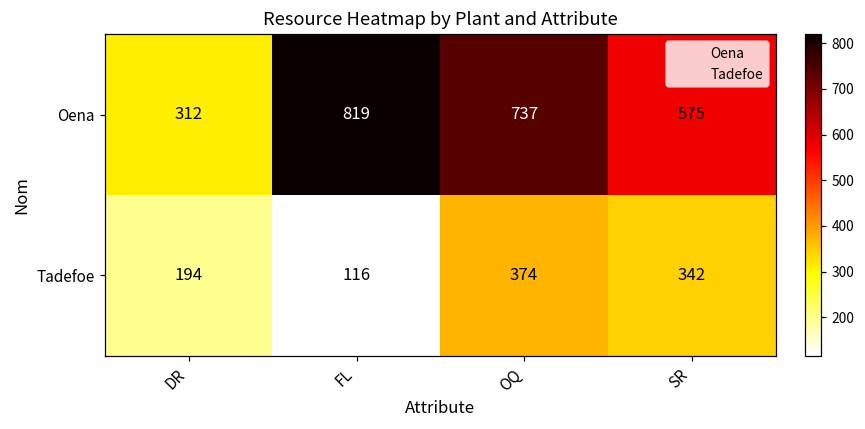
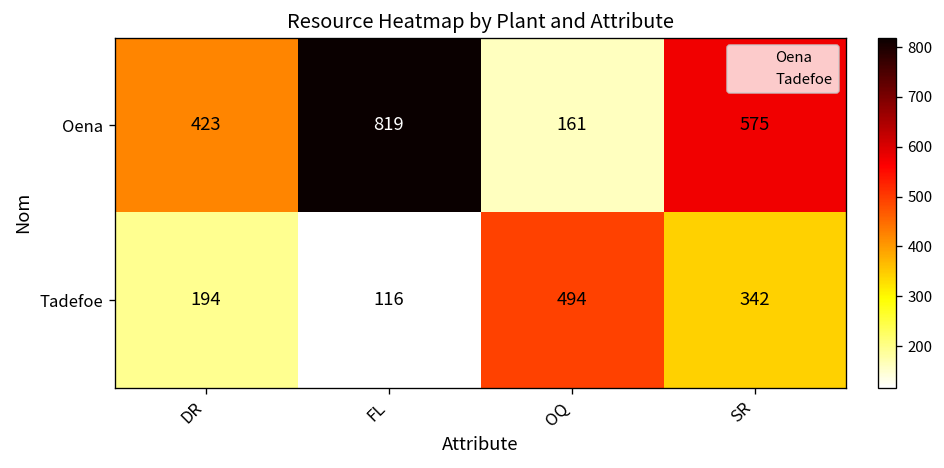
Oena, DR: 312 -> 423
Oena, OQ: 737 -> 161
Tadefoe, OQ: 374 -> 494
